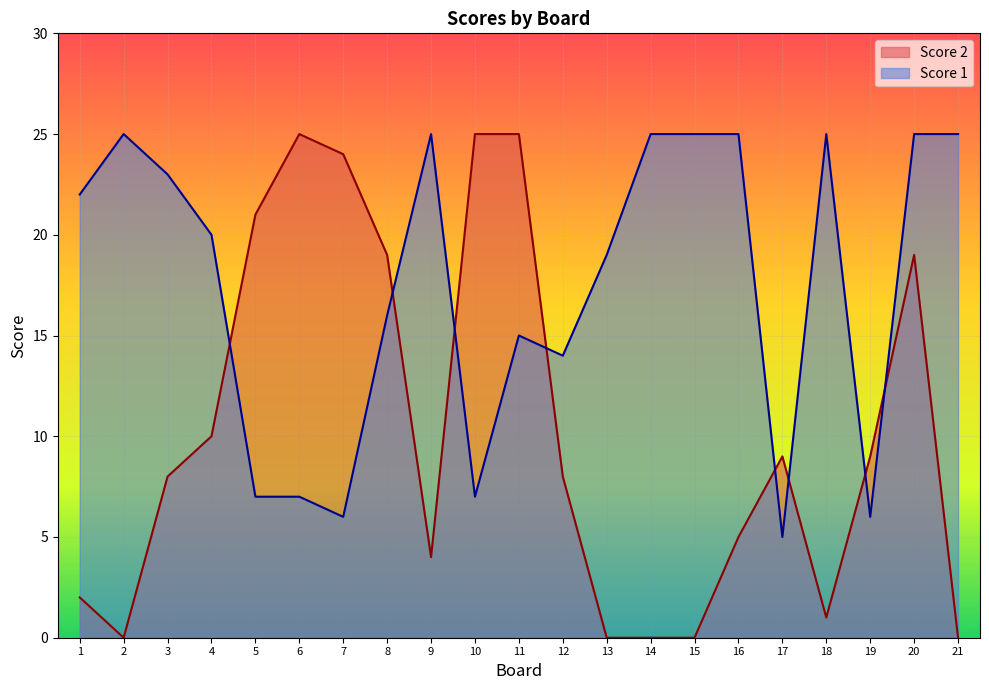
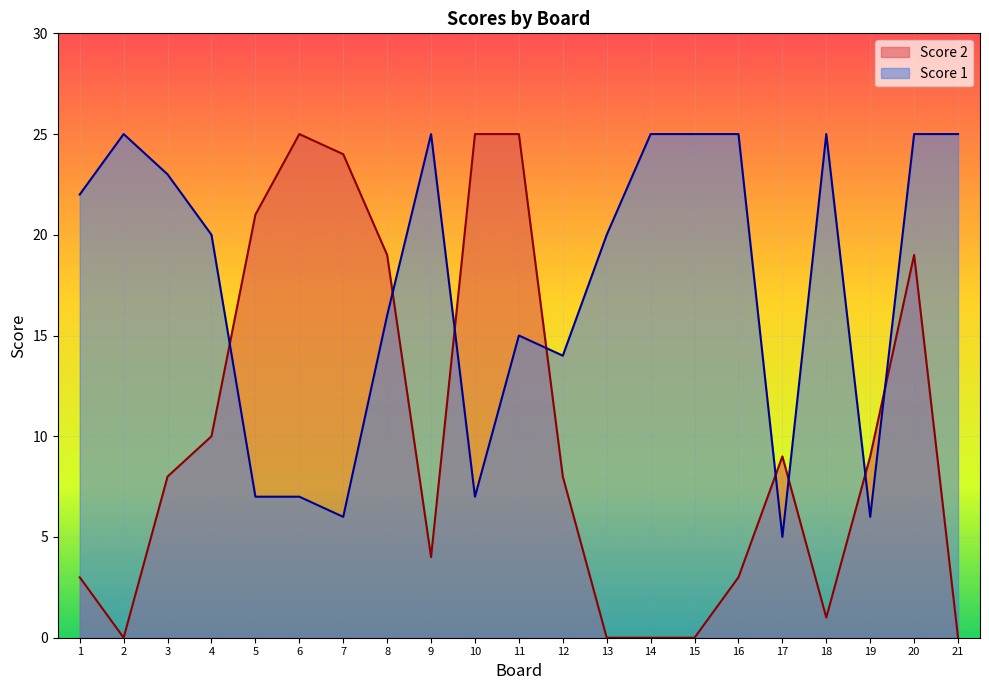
Score 2, 1: 2 -> 3
Score 1, 13: 19 -> 20
Score 2, 16: 5 -> 3
